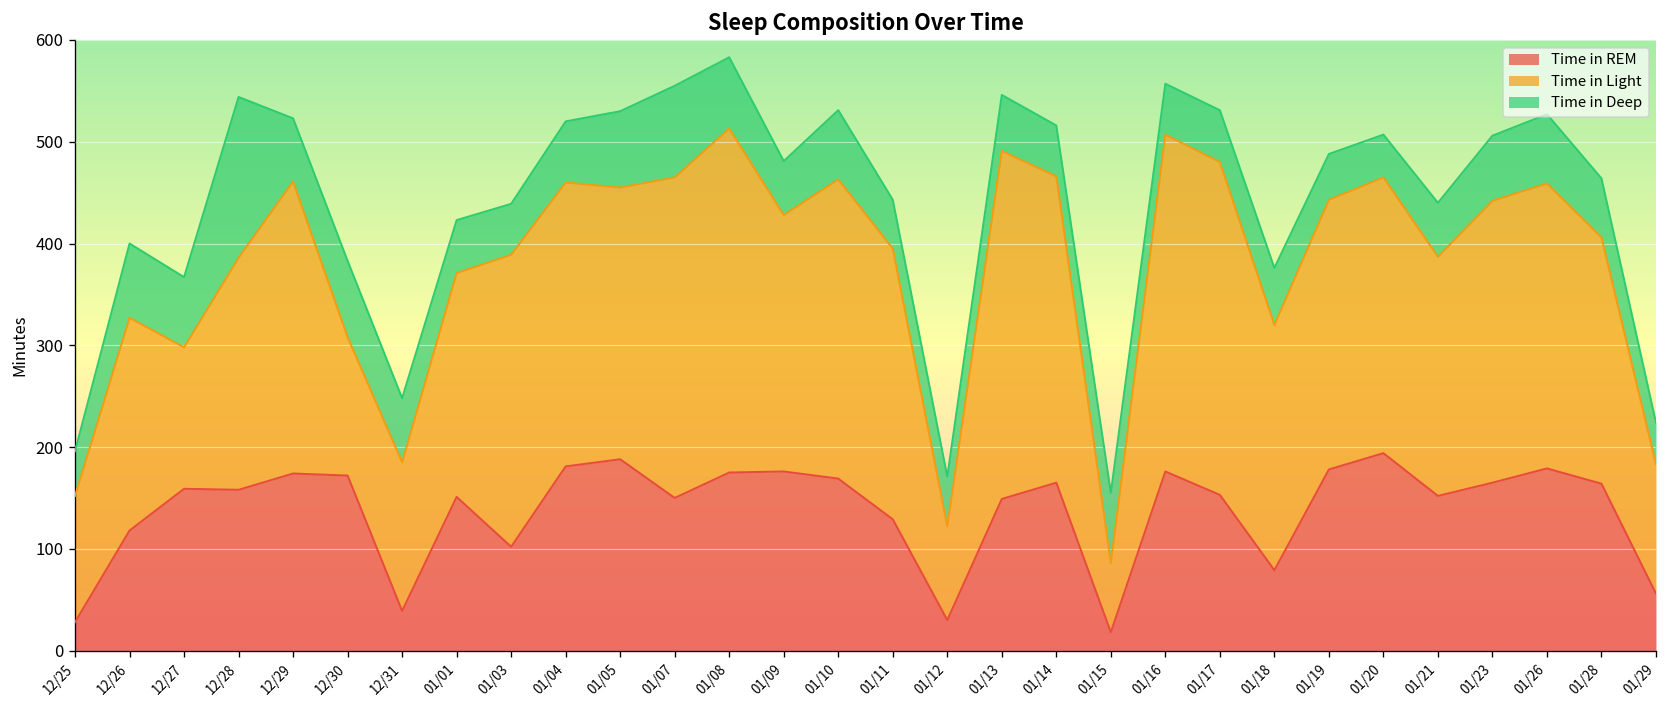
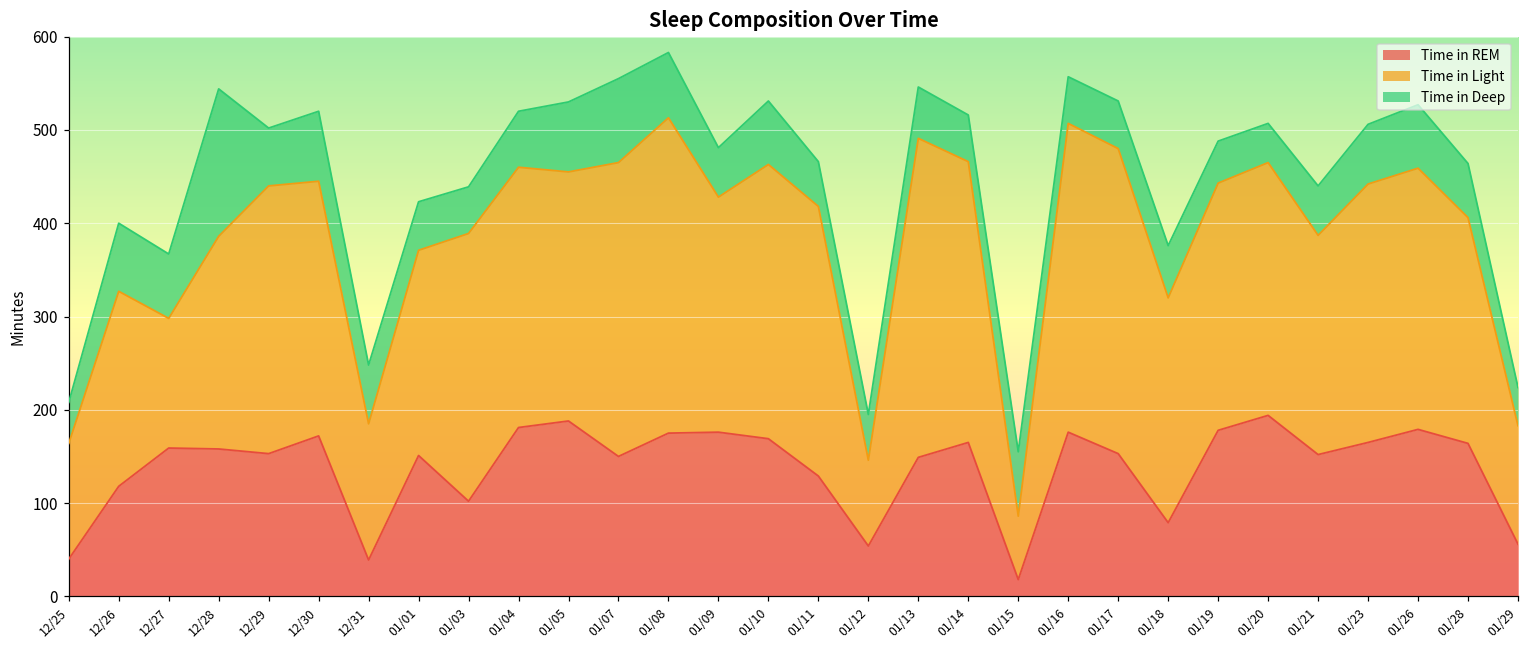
Time in REM, 12/25: 30 -> 40
Time in REM, 12/29: 170 -> 150
Time in Light, 12/30: 140 -> 270
Time in Light, 01/11: 270 -> 290
Time in REM, 01/12: 30 -> 50
